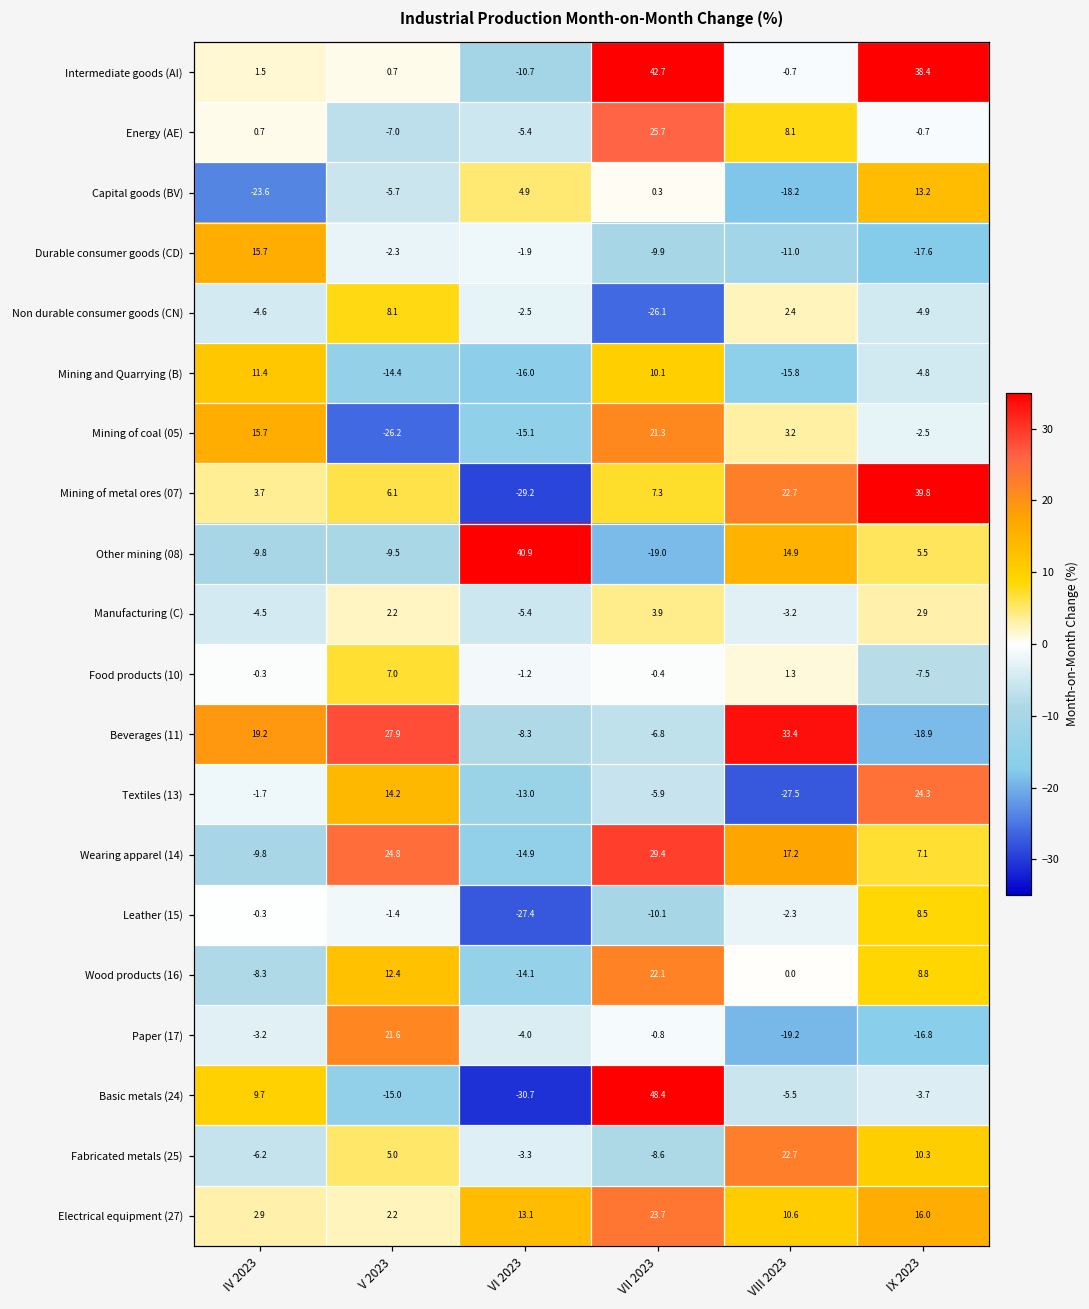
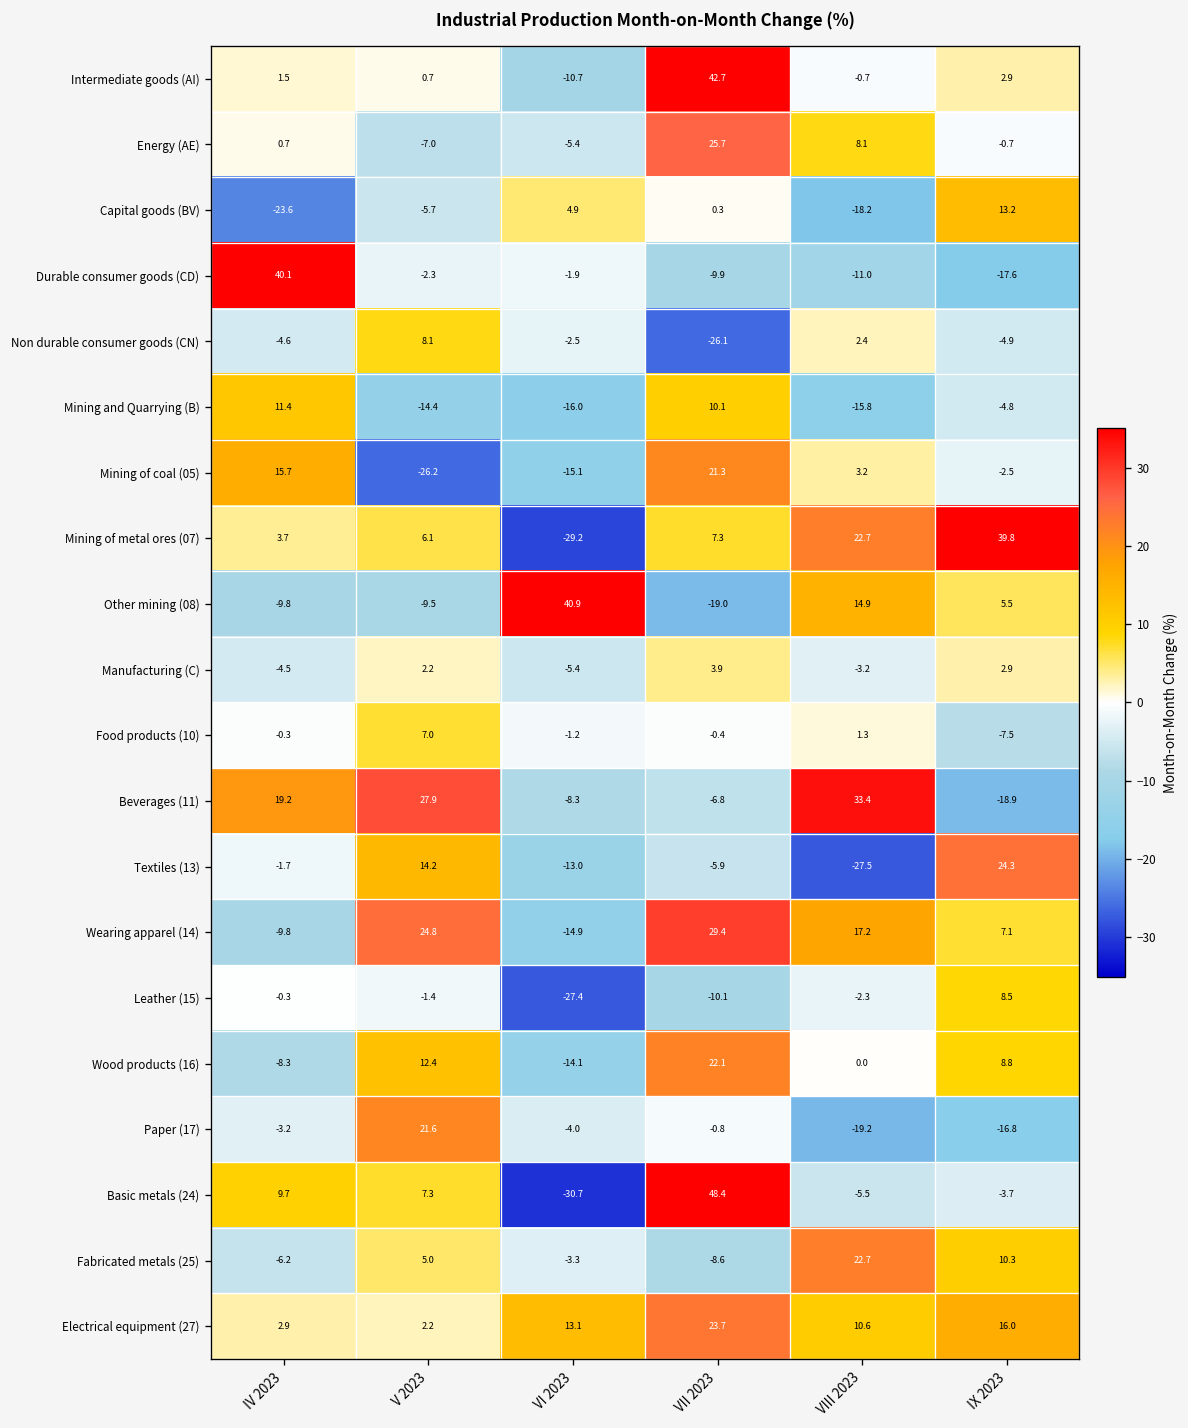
Intermediate goods (AI), IX 2023: 38.4 -> 2.9
Durable consumer goods (CD), IV 2023: 15.7 -> 40.1
Basic metals (24), V 2023: -15.0 -> 7.3
